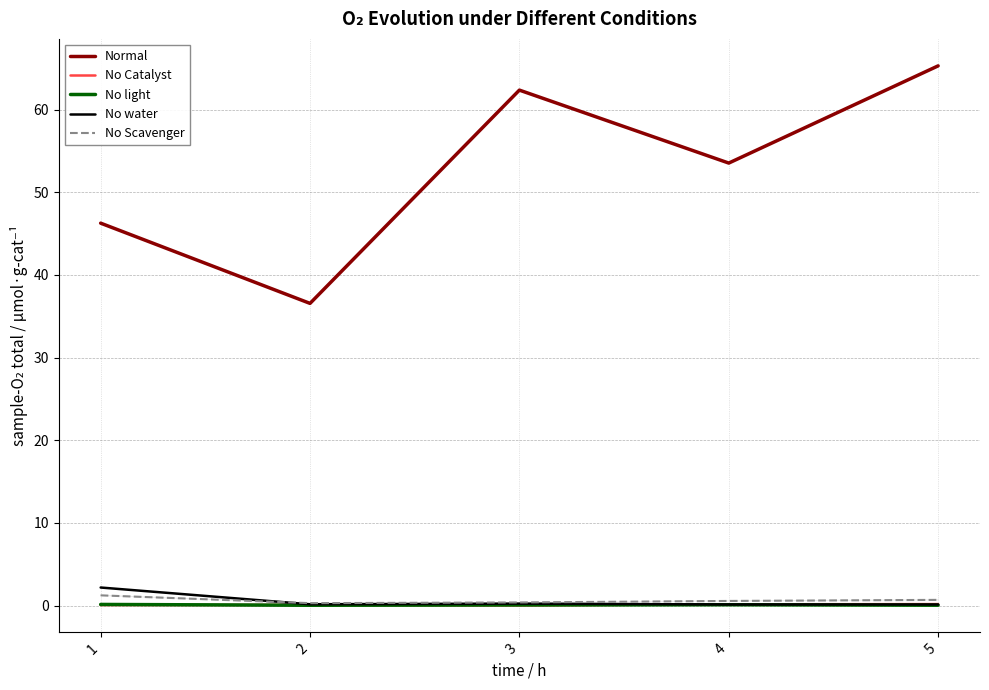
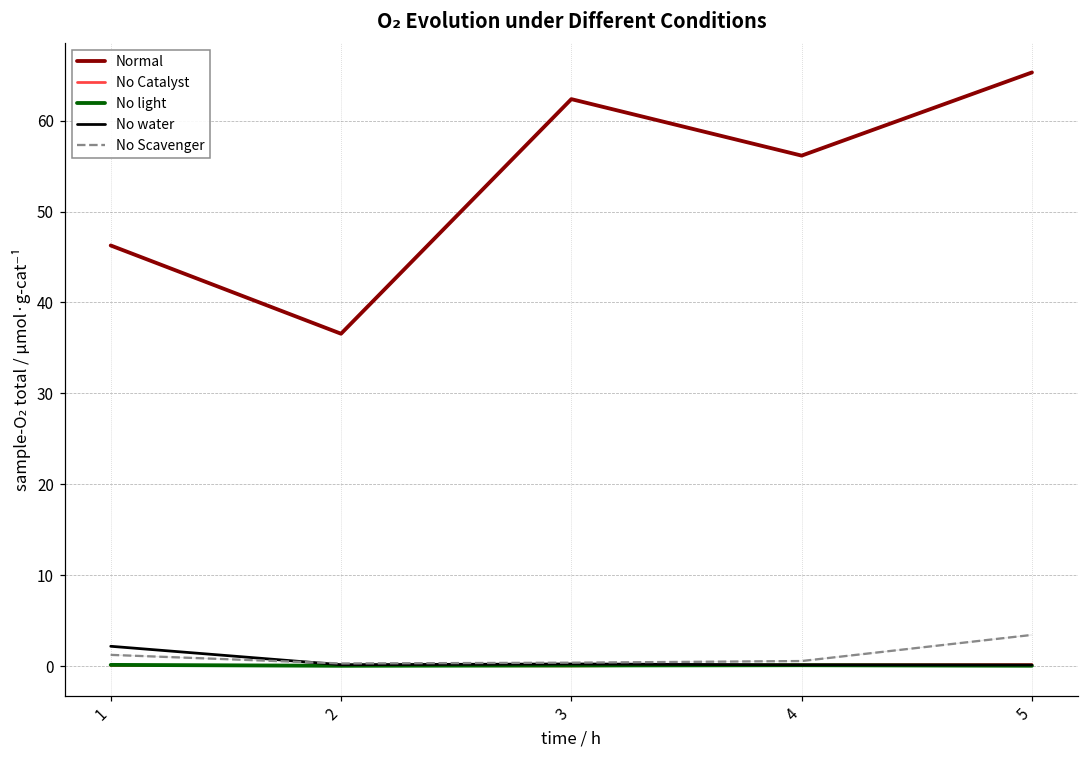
Normal, 4: 54 -> 56
No Scavenger, 5: 1 -> 3
